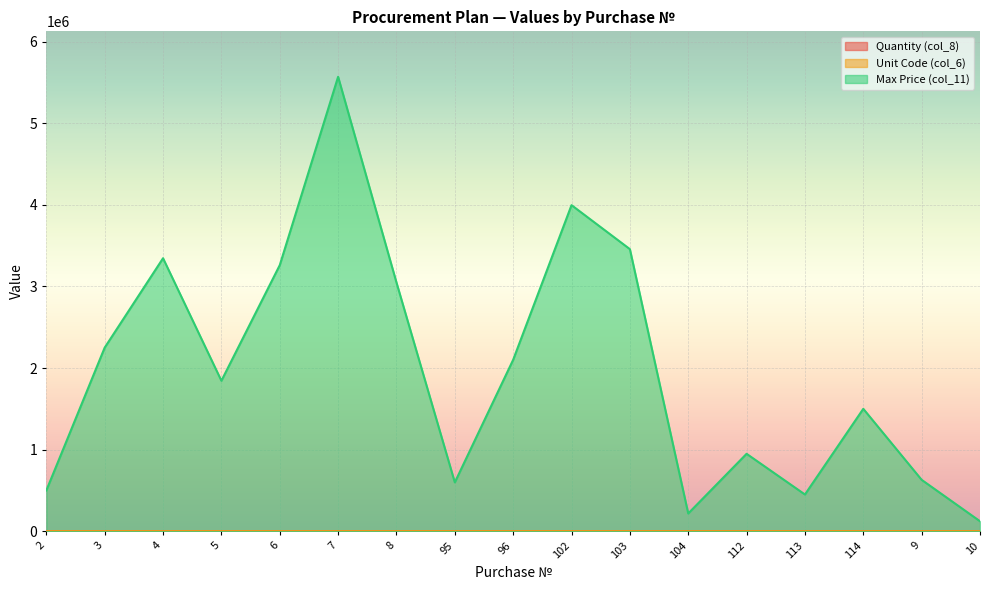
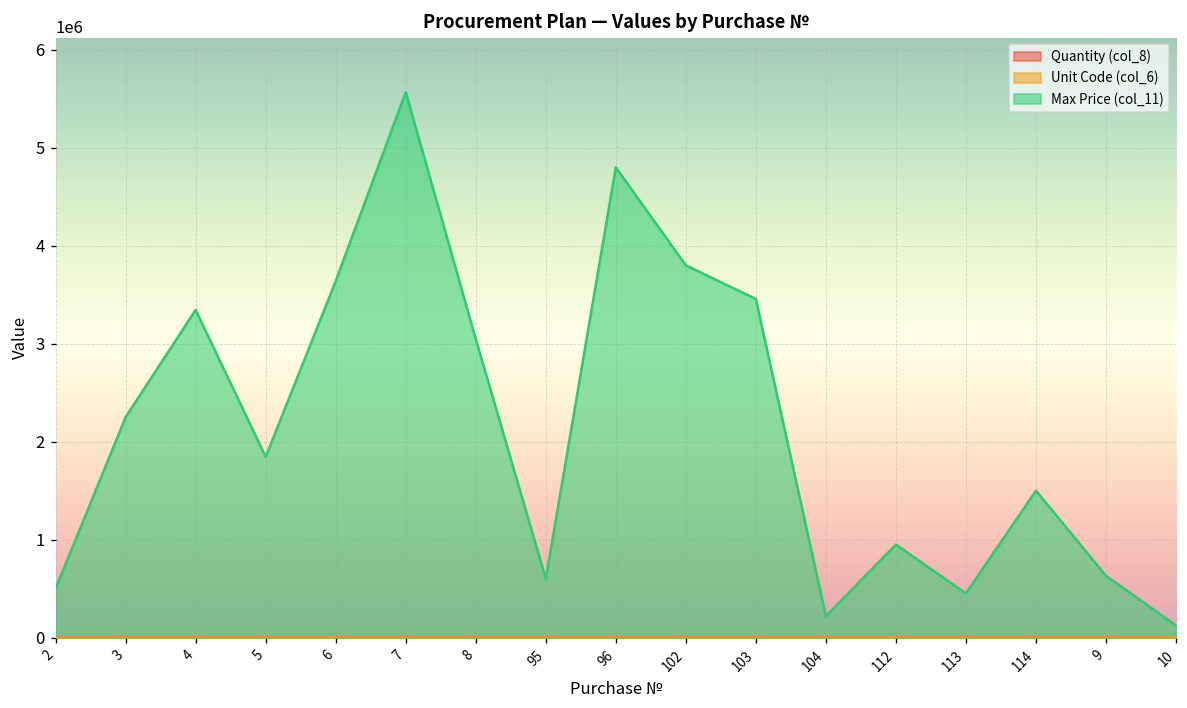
Max Price (col_11), 6: 3300000 -> 3600000
Max Price (col_11), 96: 2100000 -> 4800000
Max Price (col_11), 102: 4000000 -> 3800000
